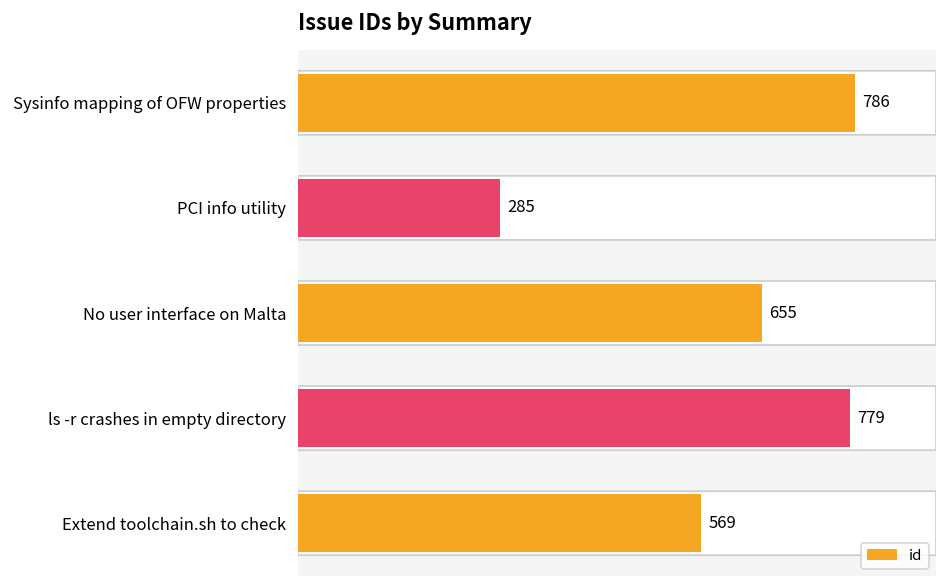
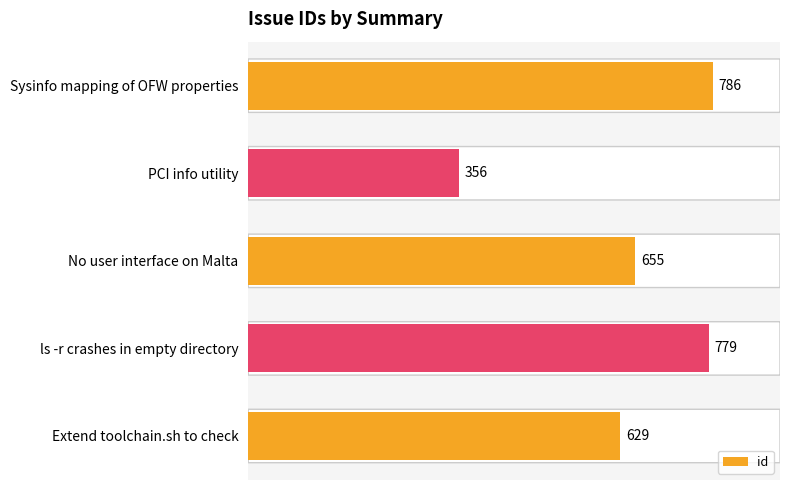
PCI info utility: 285 -> 356
Extend toolchain.sh to check: 569 -> 629
